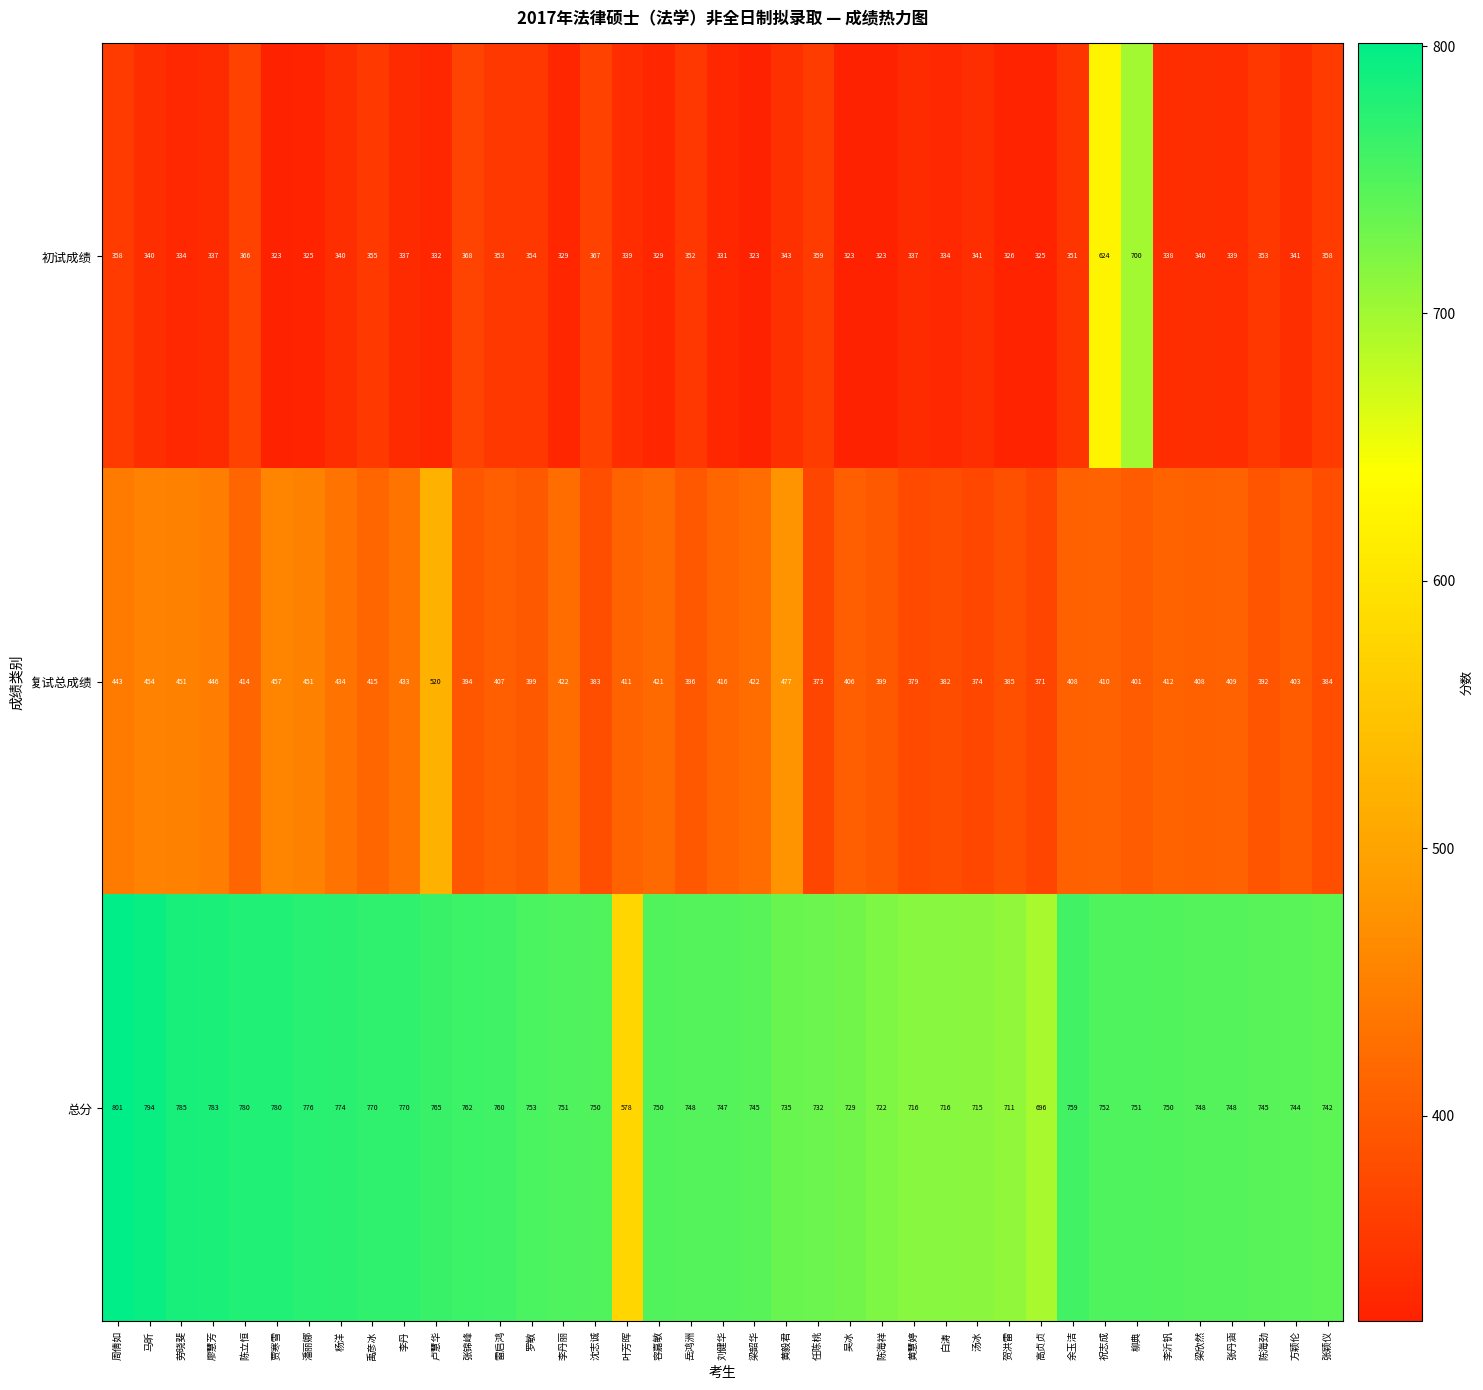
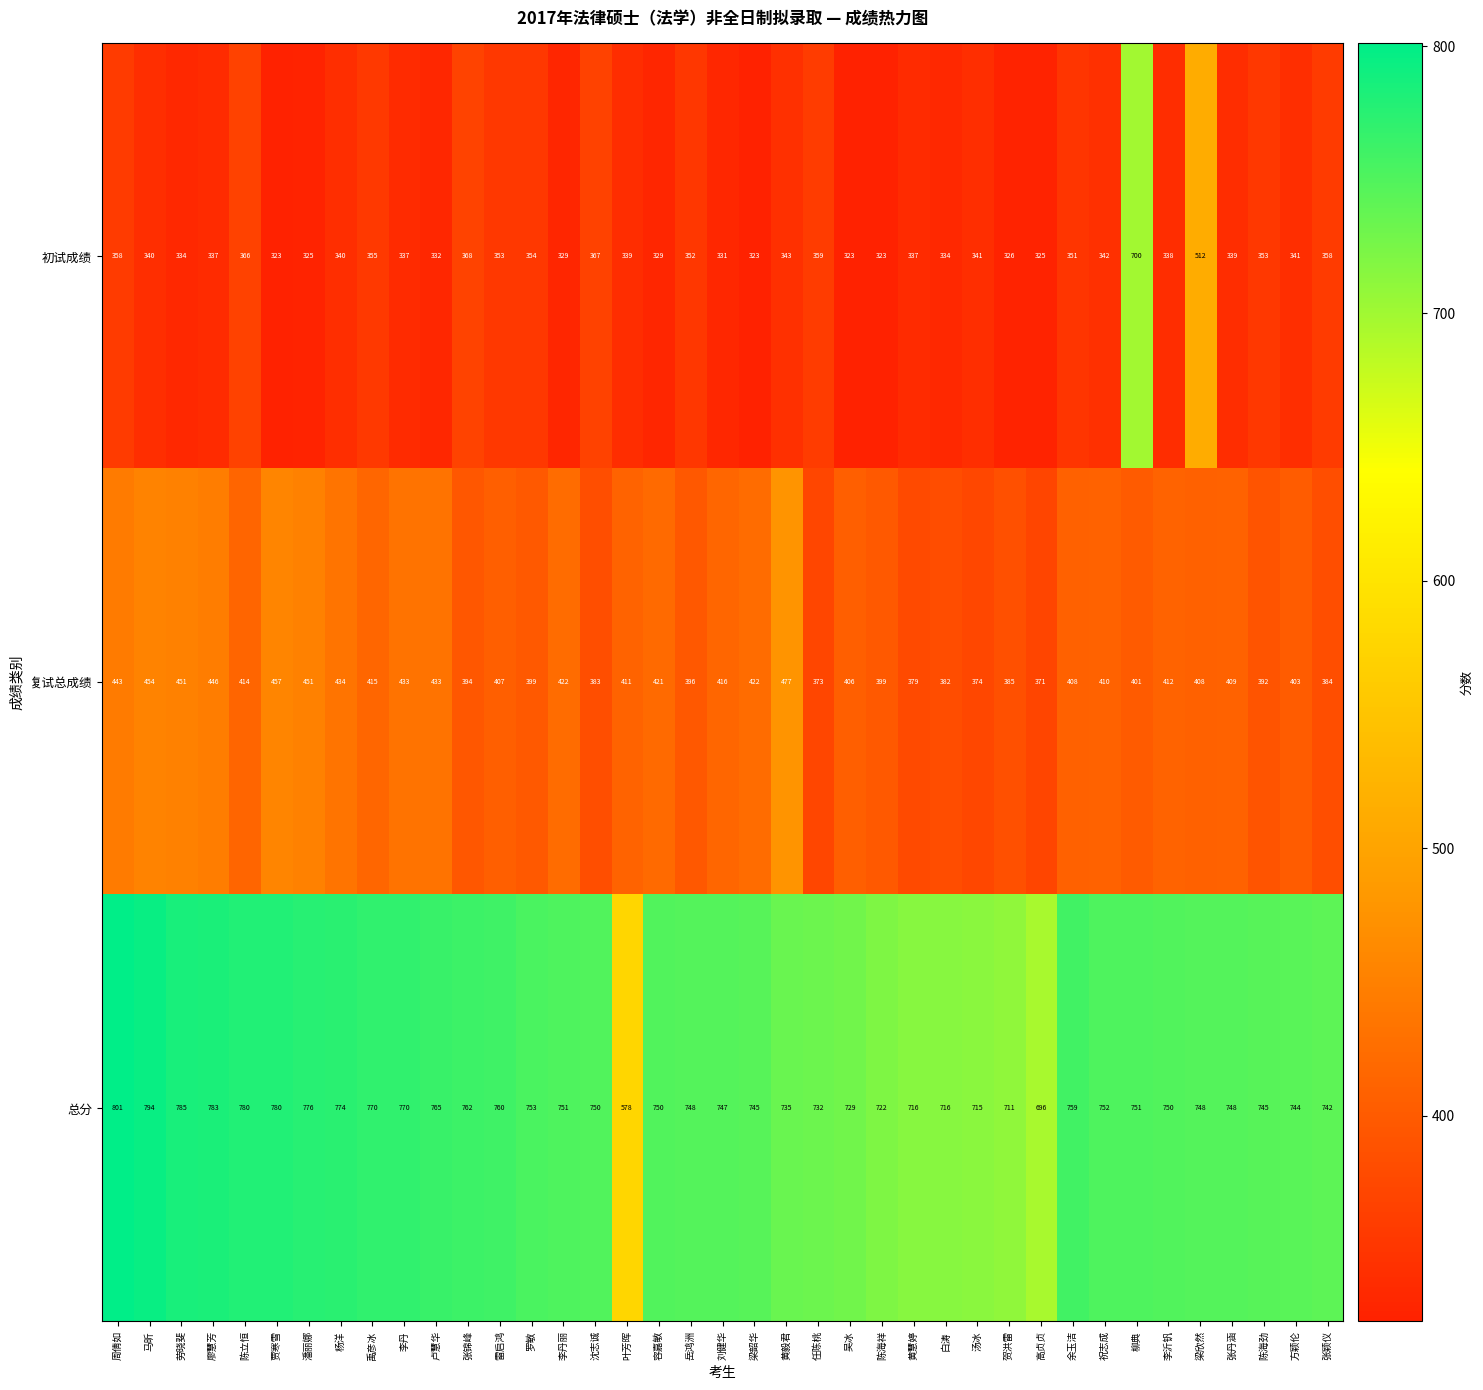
初试成绩, 祝志成: 624 -> 342
初试成绩, 梁欣然: 340 -> 512
复试总成绩, 卢慧华: 520 -> 433
